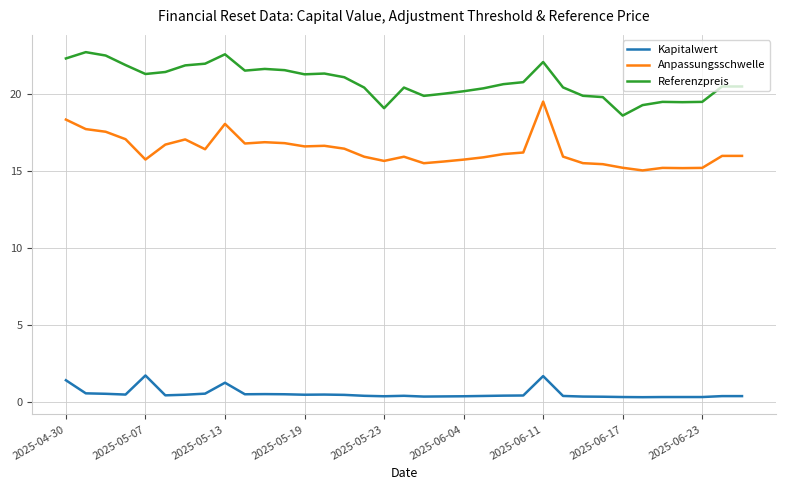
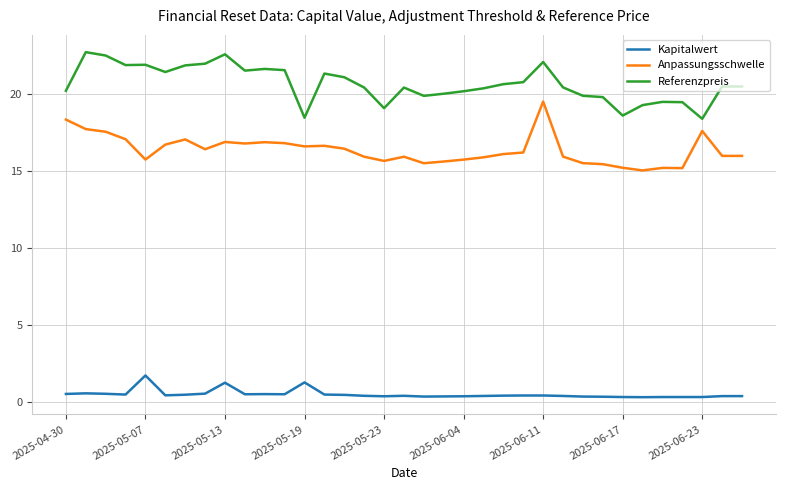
Kapitalwert, 2025-04-30: 1.4 -> 0.5
Referenzpreis, 2025-04-30: 22.3 -> 20.2
Referenzpreis, 2025-05-07: 21.3 -> 21.9
Anpassungsschwelle, 2025-05-13: 18.1 -> 16.9
Kapitalwert, 2025-05-19: 0.5 -> 1.3
Referenzpreis, 2025-05-19: 21.3 -> 18.5
Kapitalwert, 2025-06-11: 1.7 -> 0.4
Anpassungsschwelle, 2025-06-23: 15.2 -> 17.6
Referenzpreis, 2025-06-23: 19.5 -> 18.4
